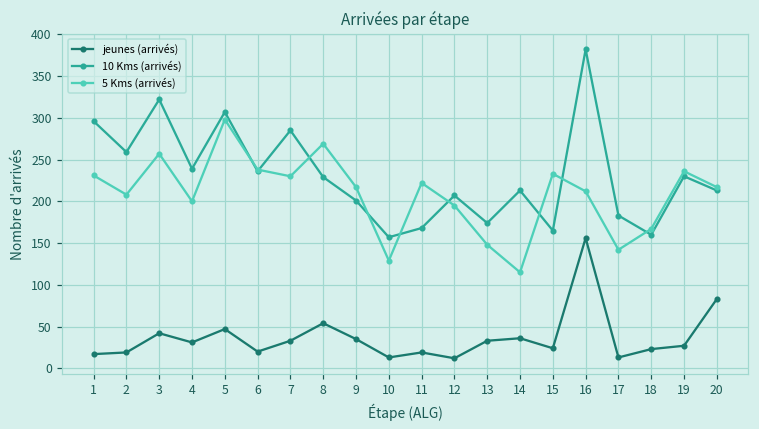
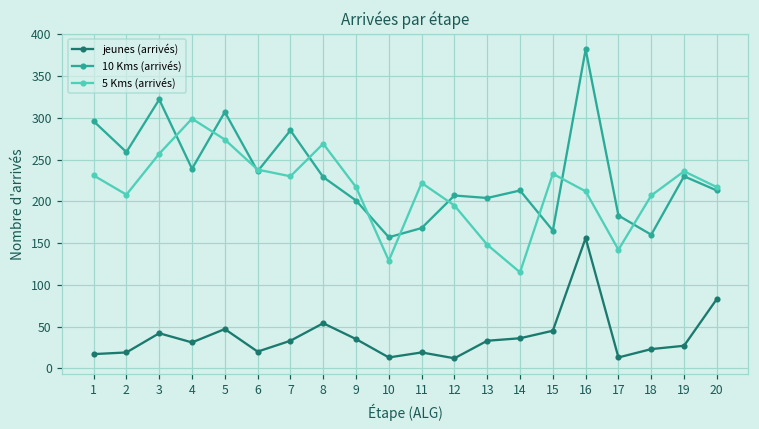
5 Kms (arrivés), 4: 200 -> 300
5 Kms (arrivés), 5: 300 -> 270
10 Kms (arrivés), 13: 170 -> 200
jeunes (arrivés), 15: 20 -> 50
5 Kms (arrivés), 18: 170 -> 210
